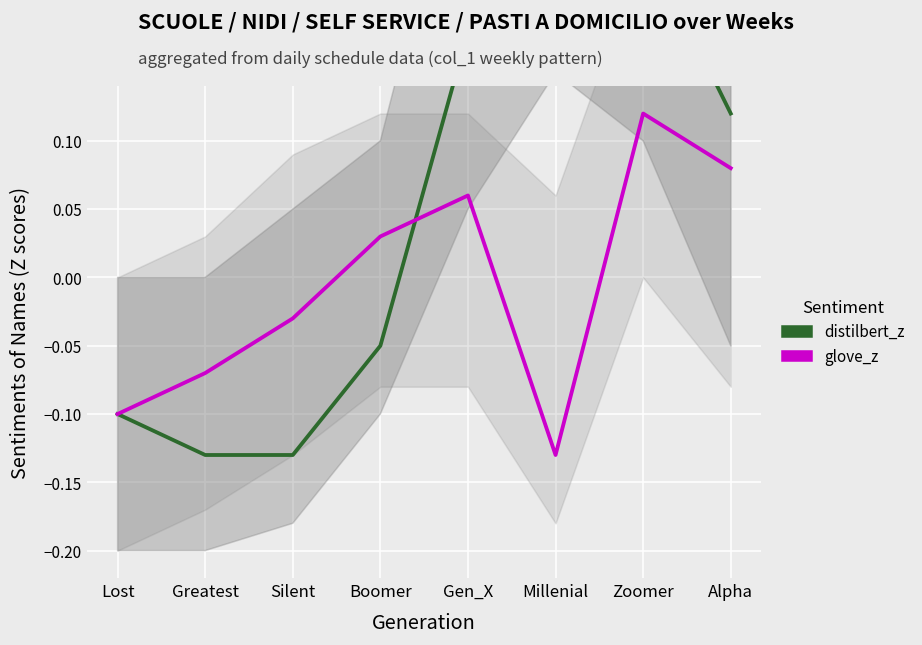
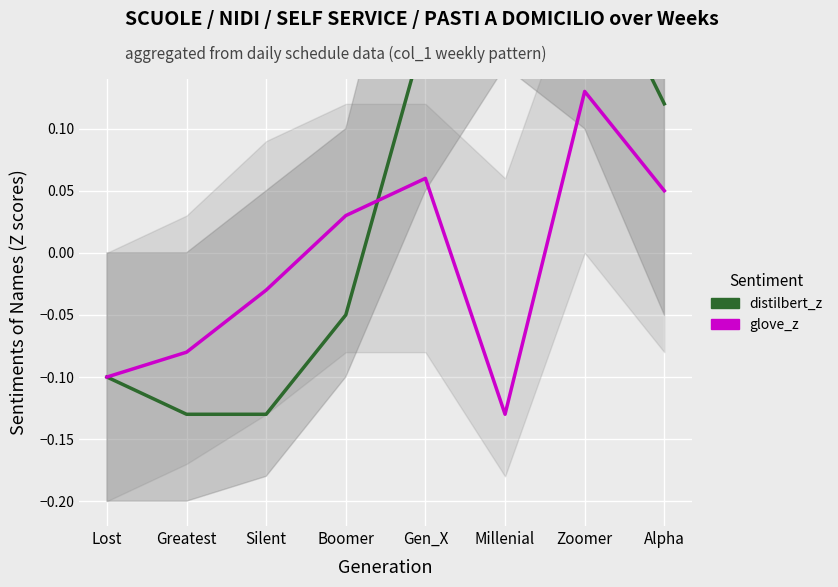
glove_z, Greatest: -0.07 -> -0.08
glove_z, Zoomer: 0.12 -> 0.13
glove_z, Alpha: 0.08 -> 0.05
